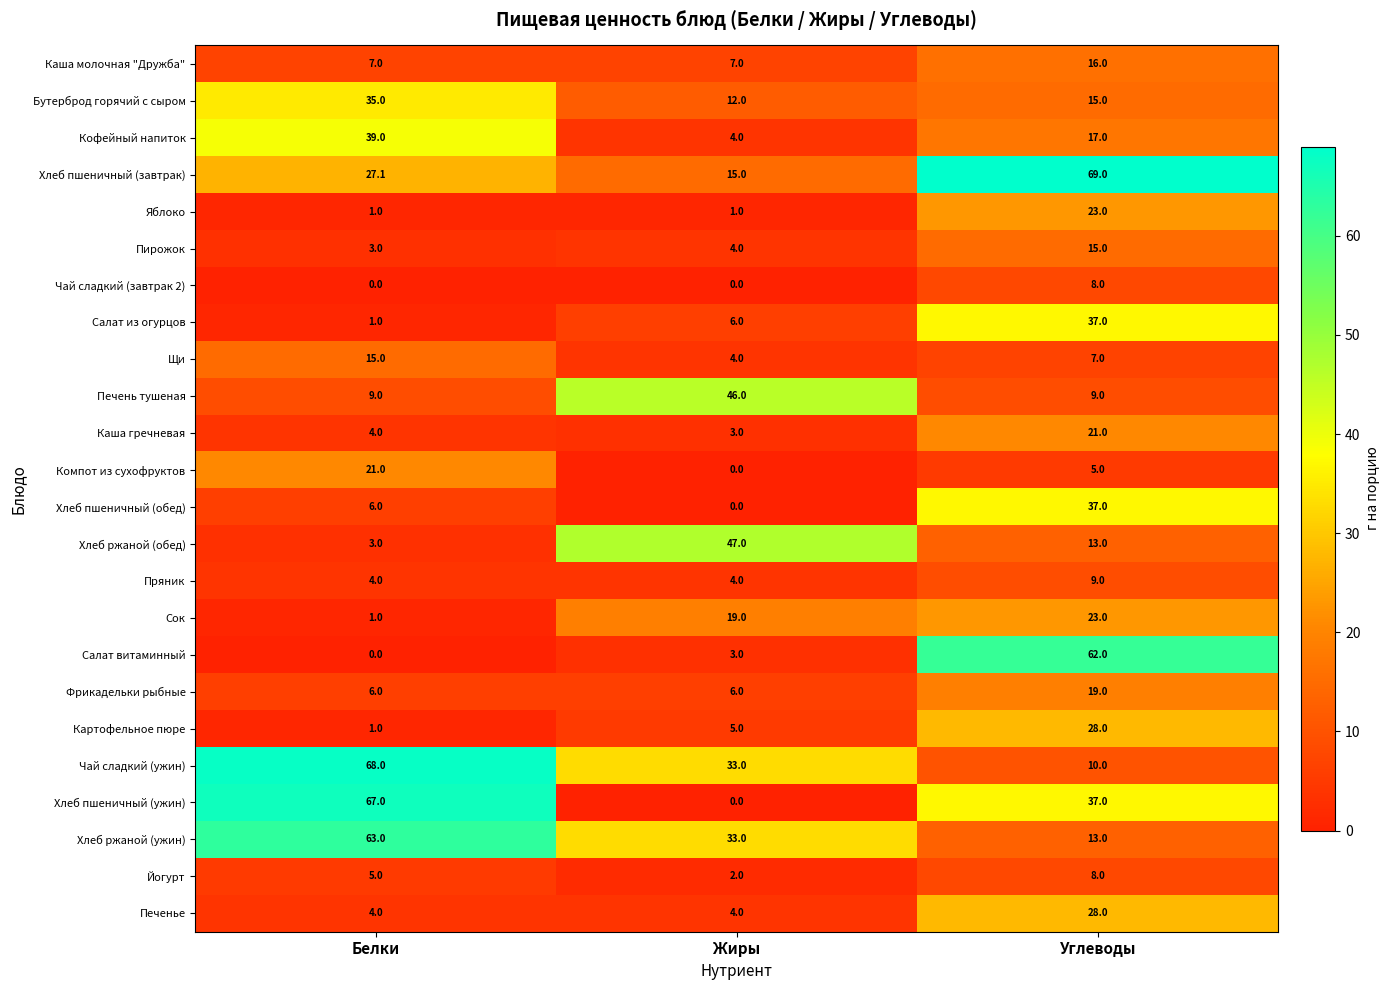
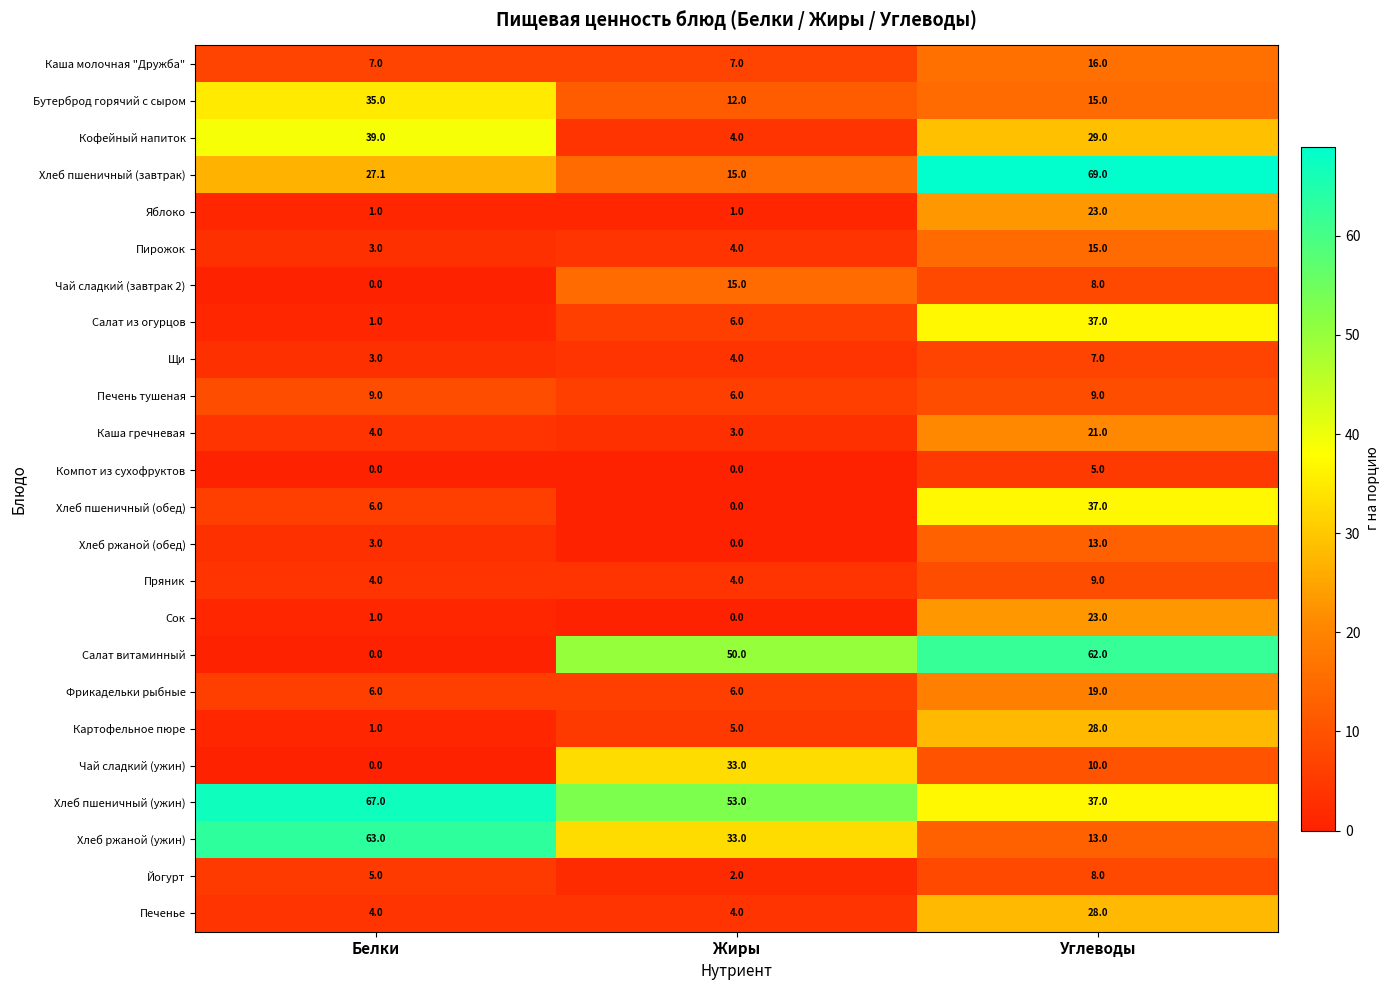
Кофейный напиток, Углеводы: 17.0 -> 29.0
Чай сладкий (завтрак 2), Жиры: 0.0 -> 15.0
Щи, Белки: 15.0 -> 3.0
Печень тушеная, Жиры: 46.0 -> 6.0
Компот из сухофруктов, Белки: 21.0 -> 0.0
Хлеб ржаной (обед), Жиры: 47.0 -> 0.0
Сок, Жиры: 19.0 -> 0.0
Салат витаминный, Жиры: 3.0 -> 50.0
Чай сладкий (ужин), Белки: 68.0 -> 0.0
Хлеб пшеничный (ужин), Жиры: 0.0 -> 53.0
